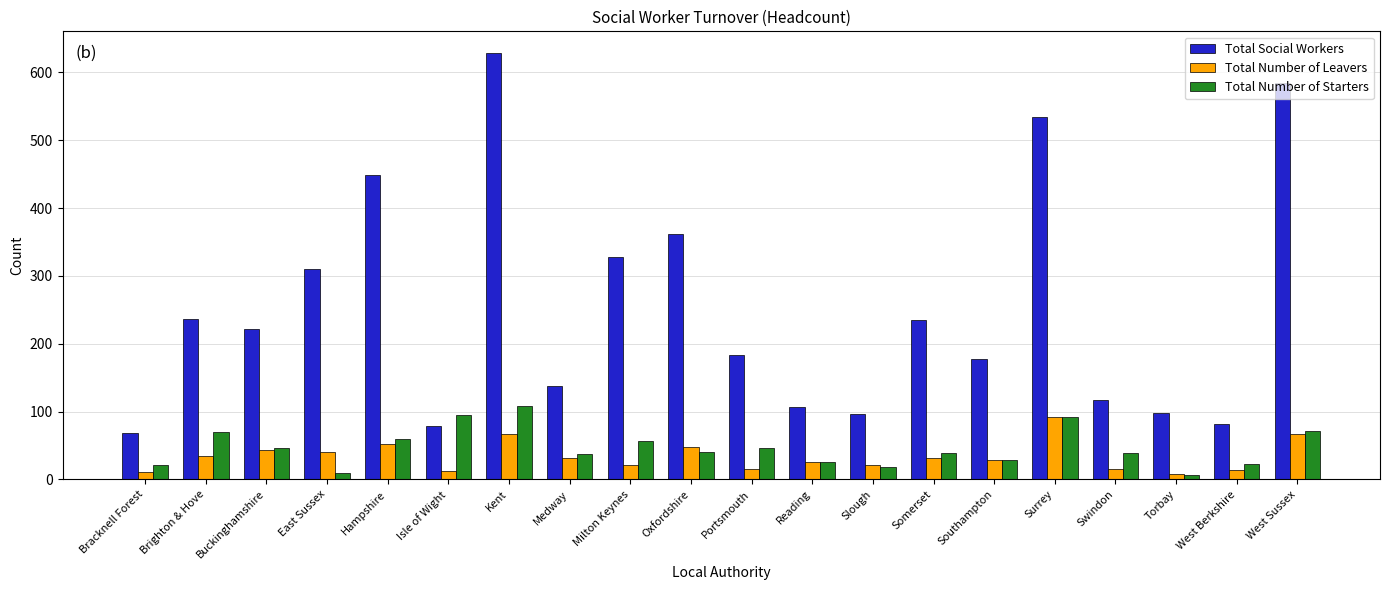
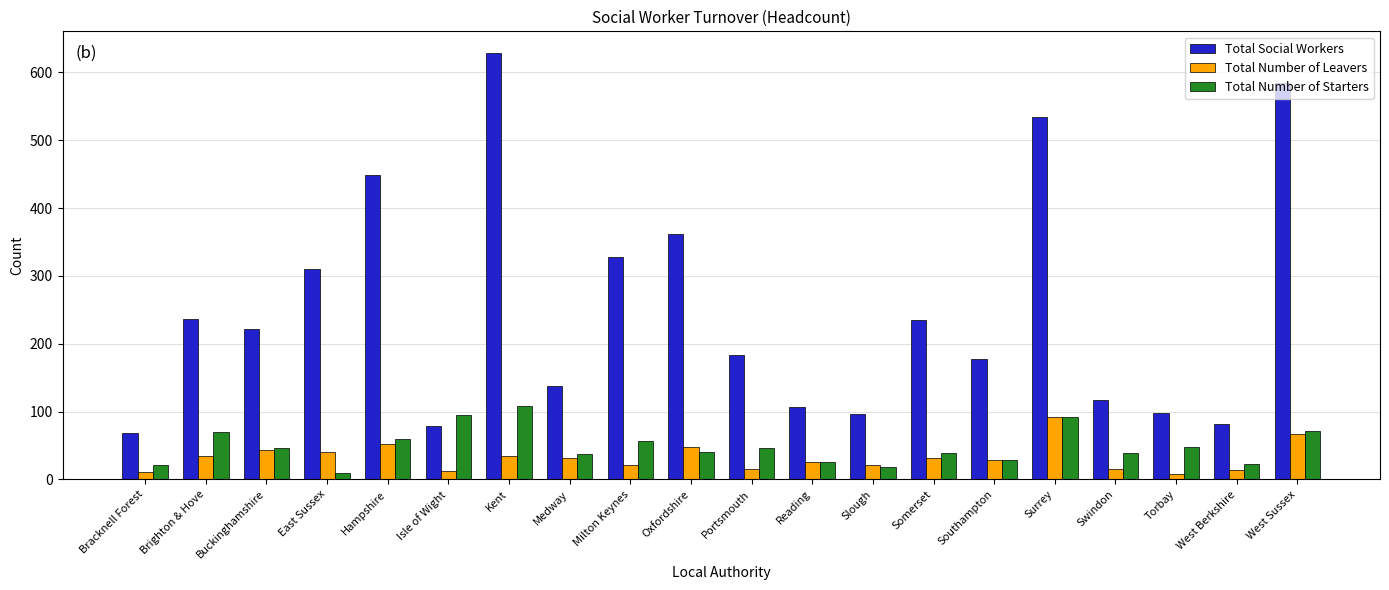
Total Number of Leavers, Kent: 70 -> 30
Total Number of Starters, Torbay: 10 -> 50
